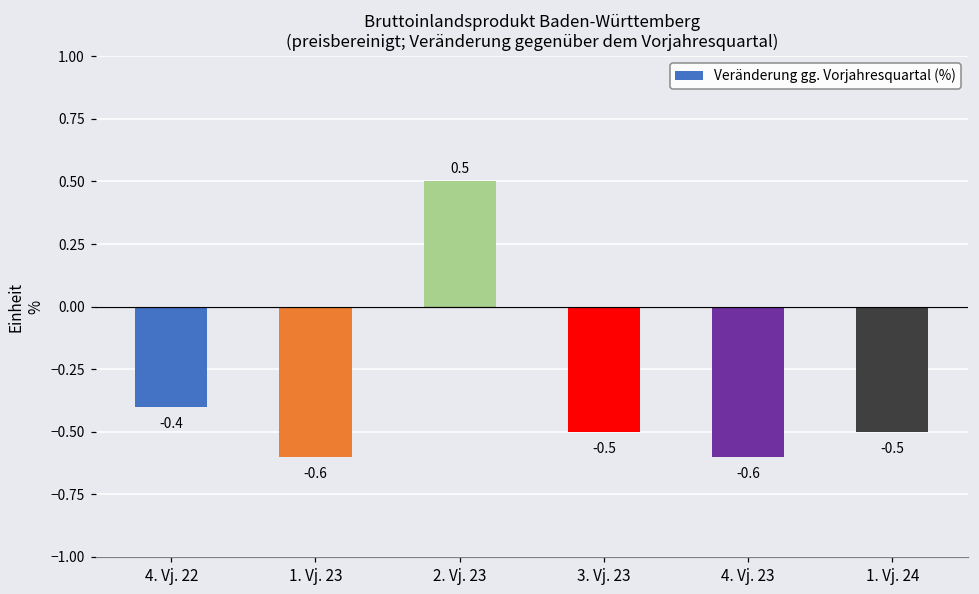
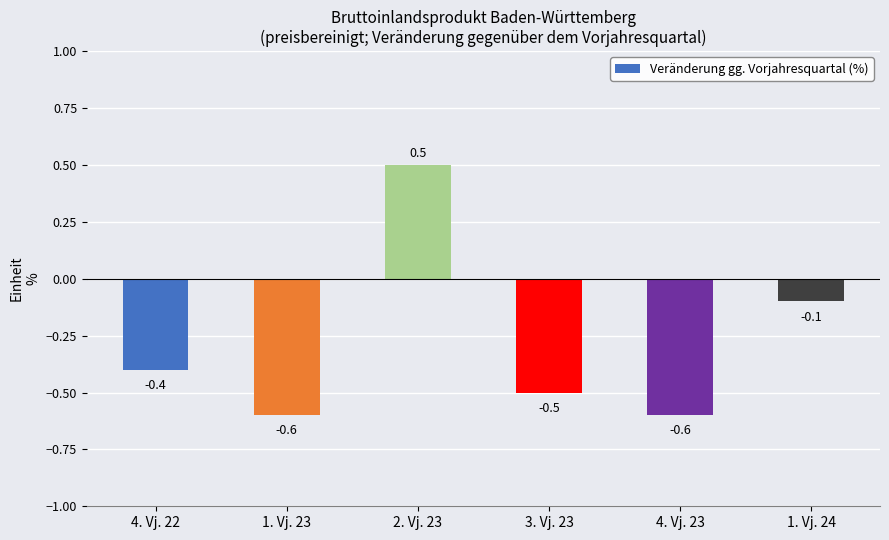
1. Vj. 24: -0.5 -> -0.1
